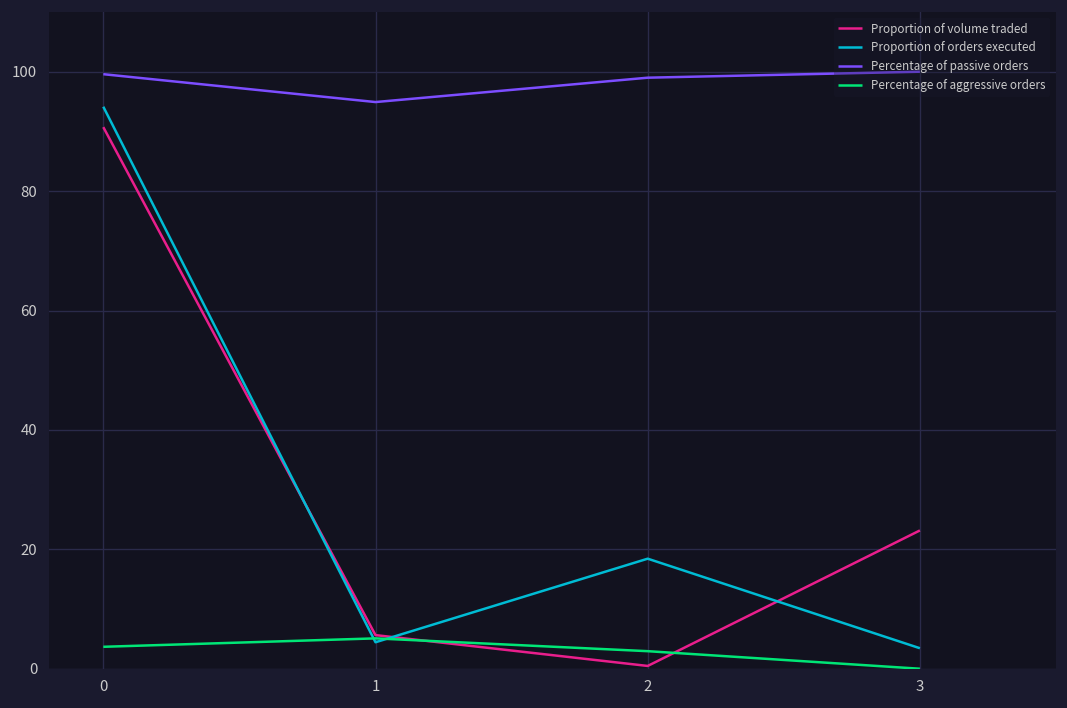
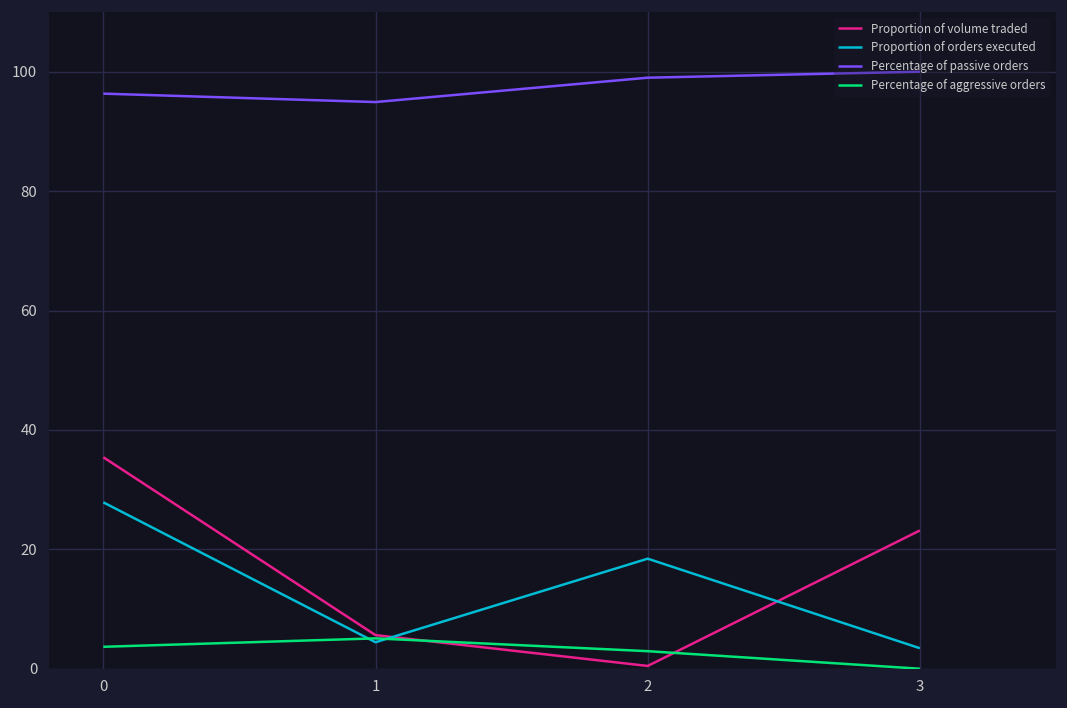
Proportion of volume traded, 0: 91 -> 35
Proportion of orders executed, 0: 94 -> 28
Percentage of passive orders, 0: 100 -> 96
